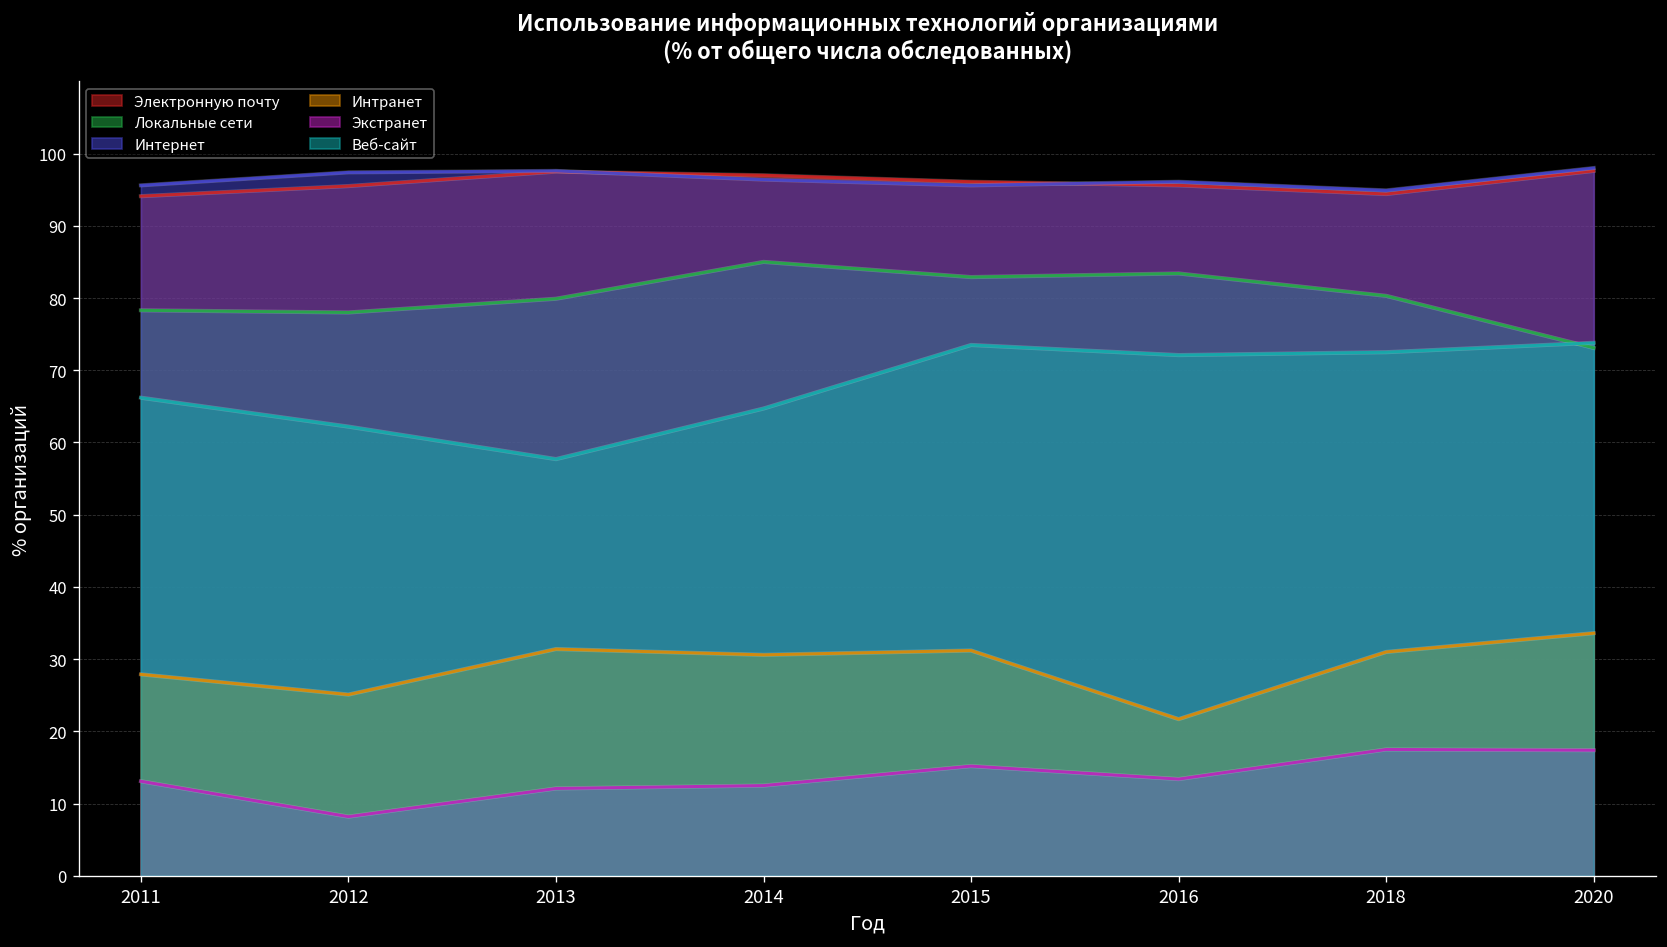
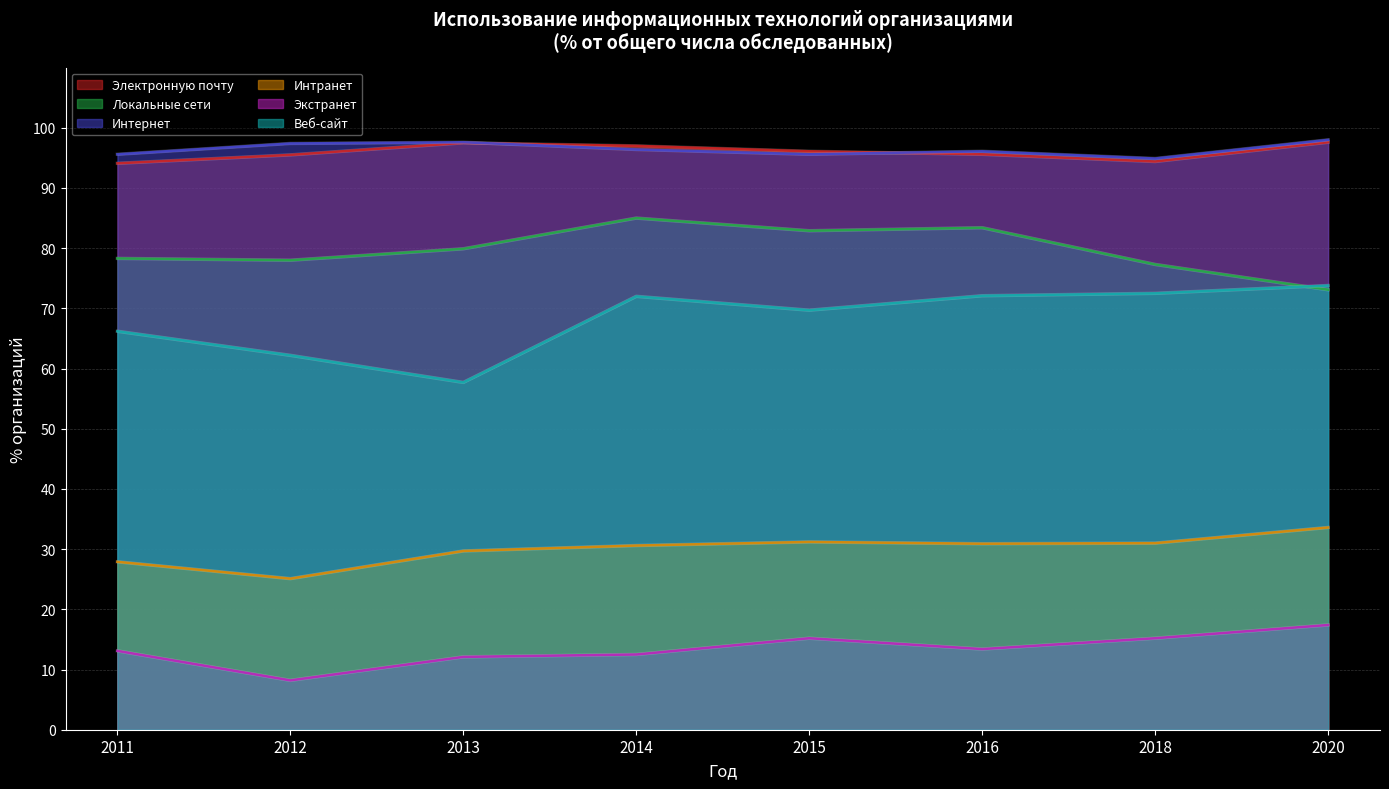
Интранет, 2013: 31 -> 30
Веб-сайт, 2014: 65 -> 72
Веб-сайт, 2015: 74 -> 70
Интранет, 2016: 22 -> 31
Локальные сети, 2018: 80 -> 77
Экстранет, 2018: 18 -> 15
